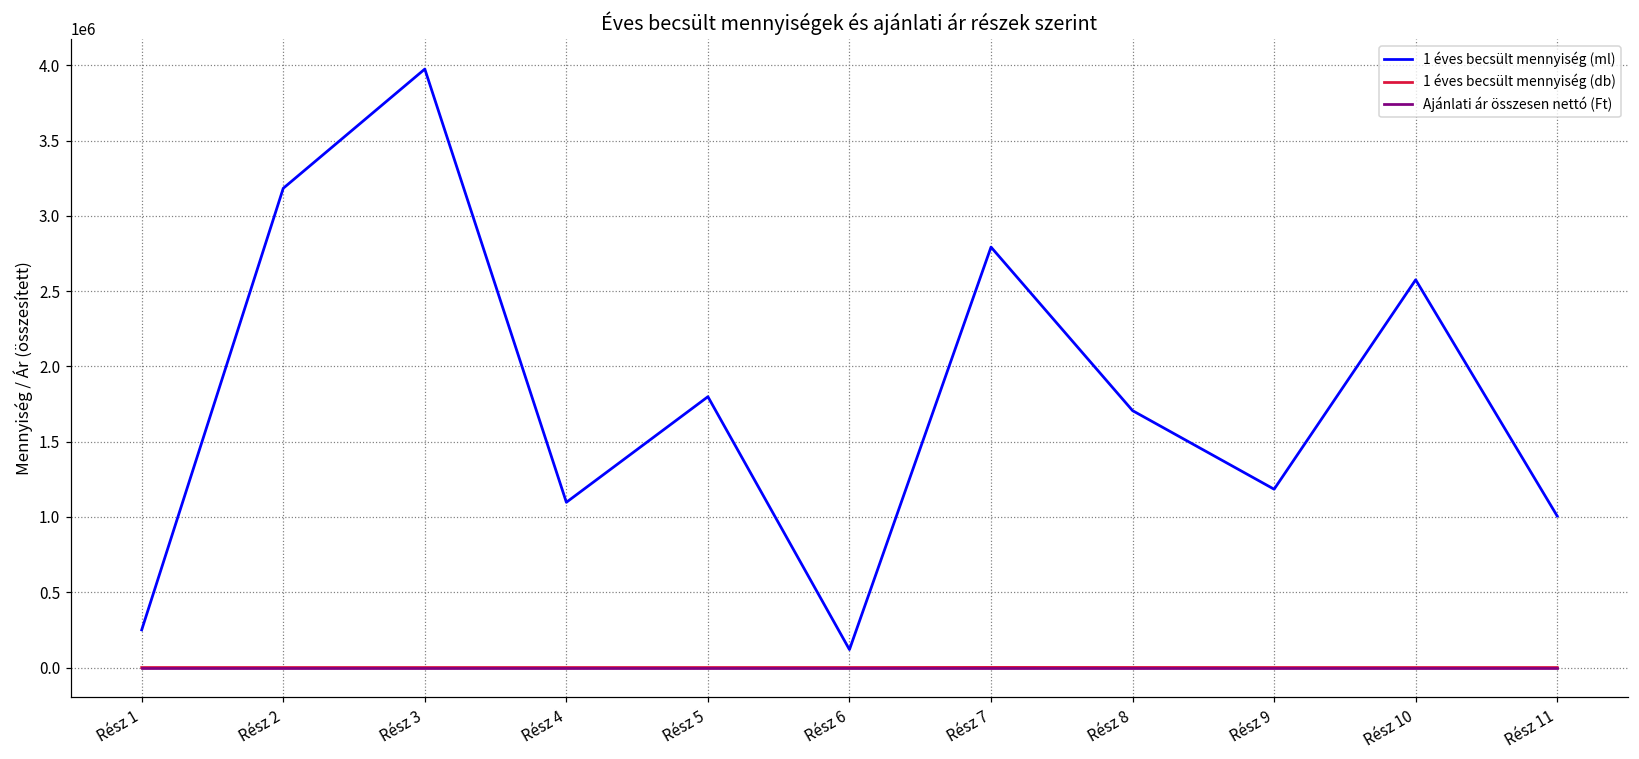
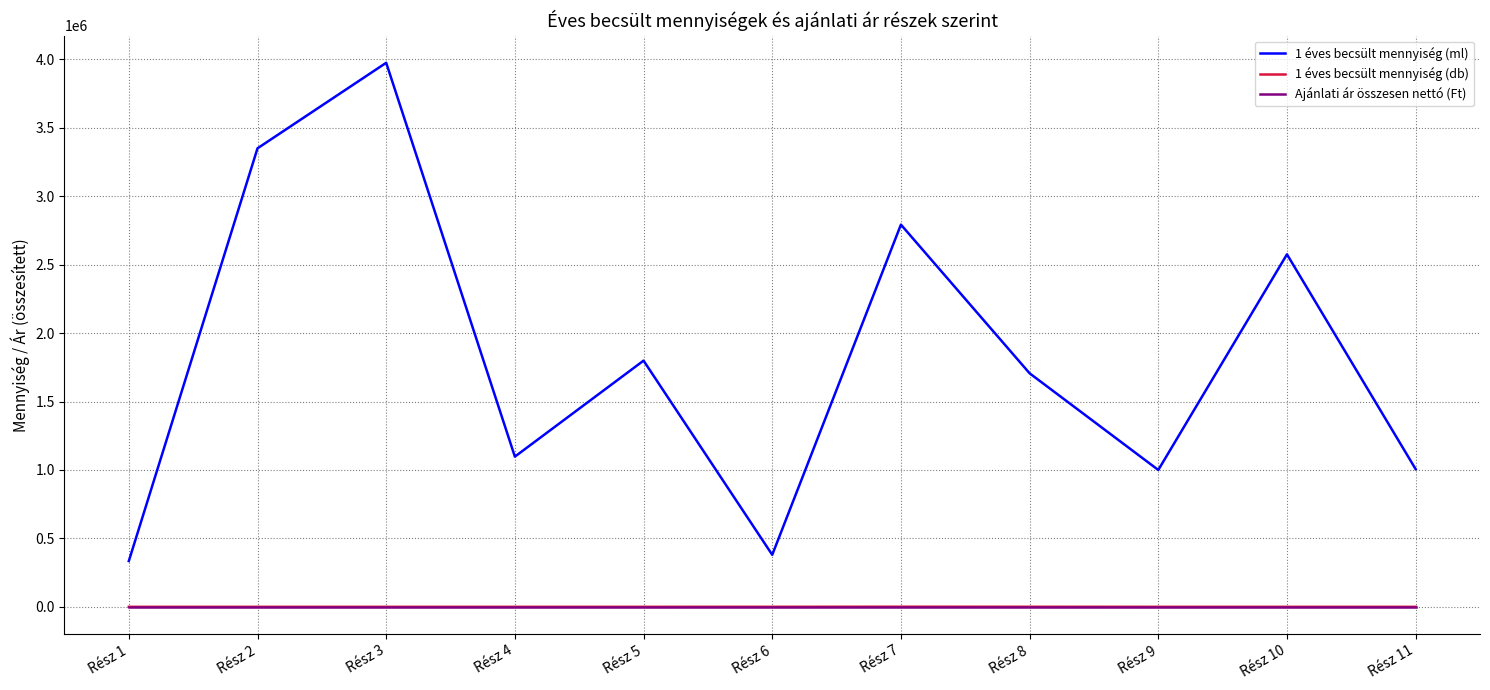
1 éves becsült mennyiség (ml), Rész 1: 250000 -> 330000
1 éves becsült mennyiség (ml), Rész 2: 3180000 -> 3350000
1 éves becsült mennyiség (ml), Rész 6: 120000 -> 380000
1 éves becsült mennyiség (ml), Rész 9: 1180000 -> 1000000
